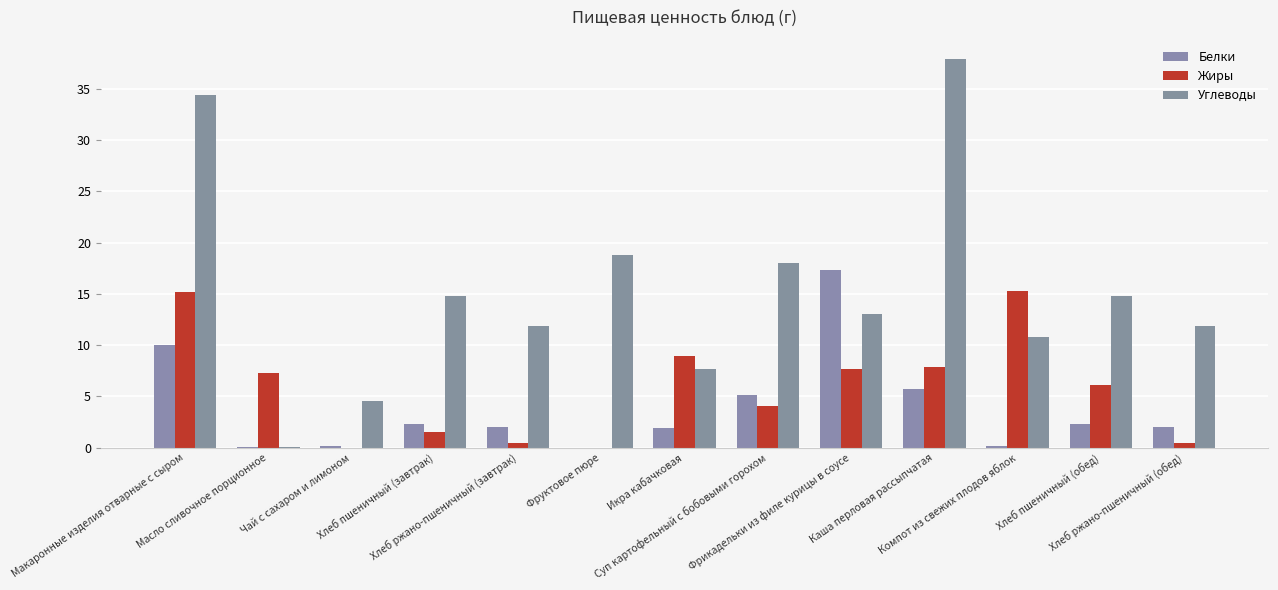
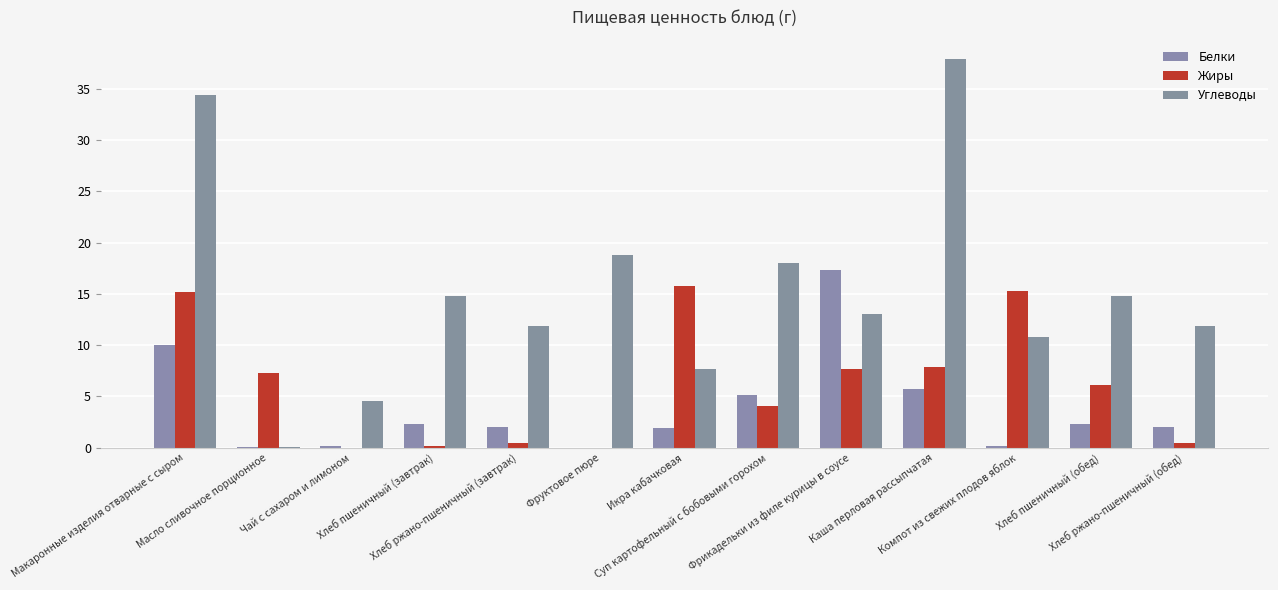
Жиры, Хлеб пшеничный (завтрак): 1.5 -> 0.2
Жиры, Икра кабачковая: 8.9 -> 15.8
